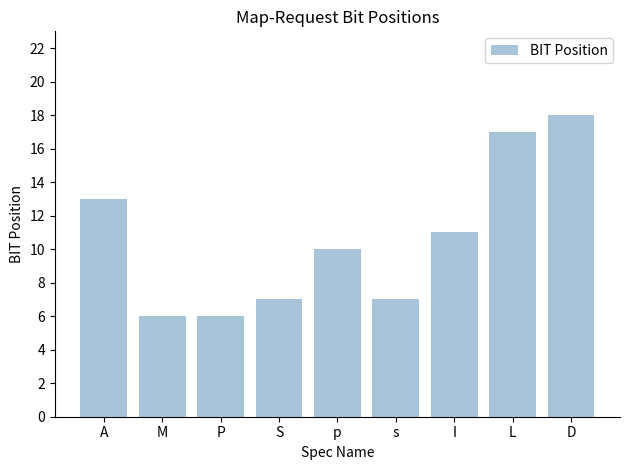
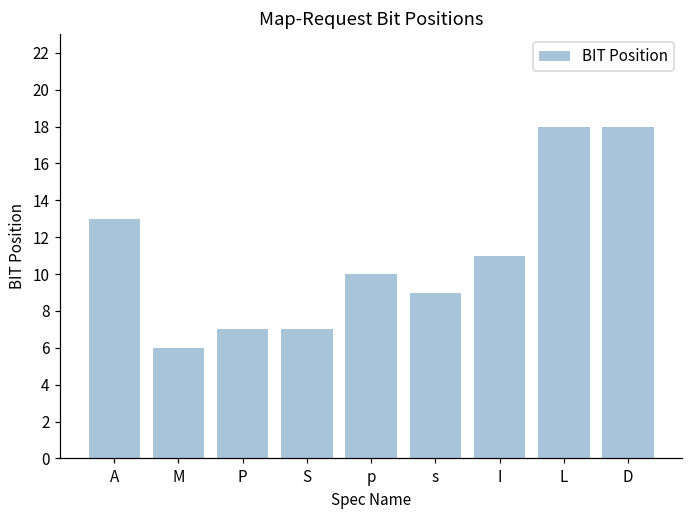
P: 6 -> 7
s: 7 -> 9
L: 17 -> 18
